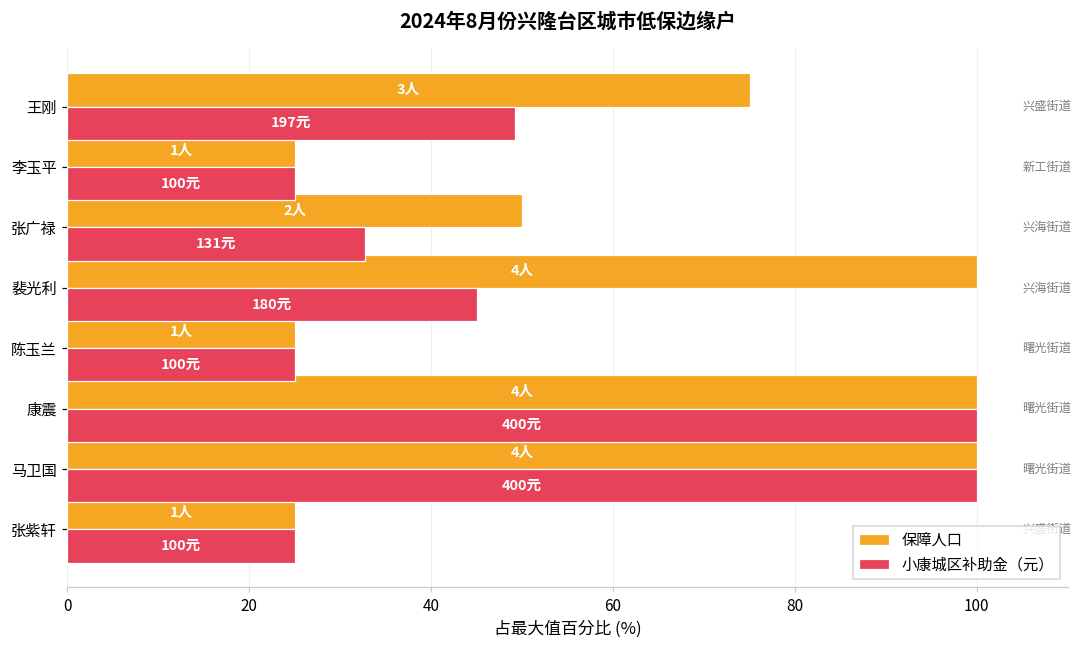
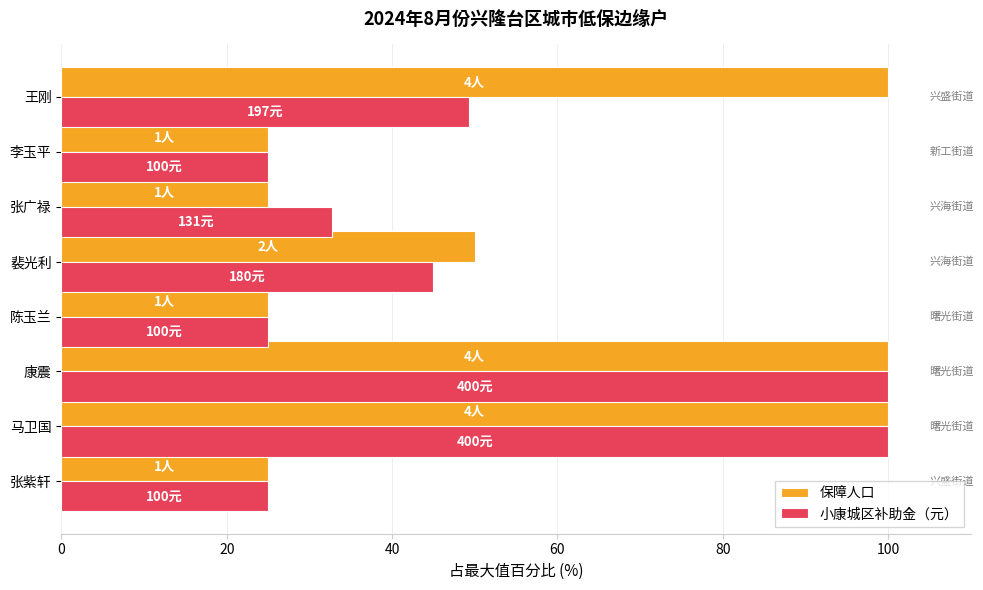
保障人口, 王刚: 3人 -> 4人
保障人口, 张广禄: 2人 -> 1人
保障人口, 裴光利: 4人 -> 2人
